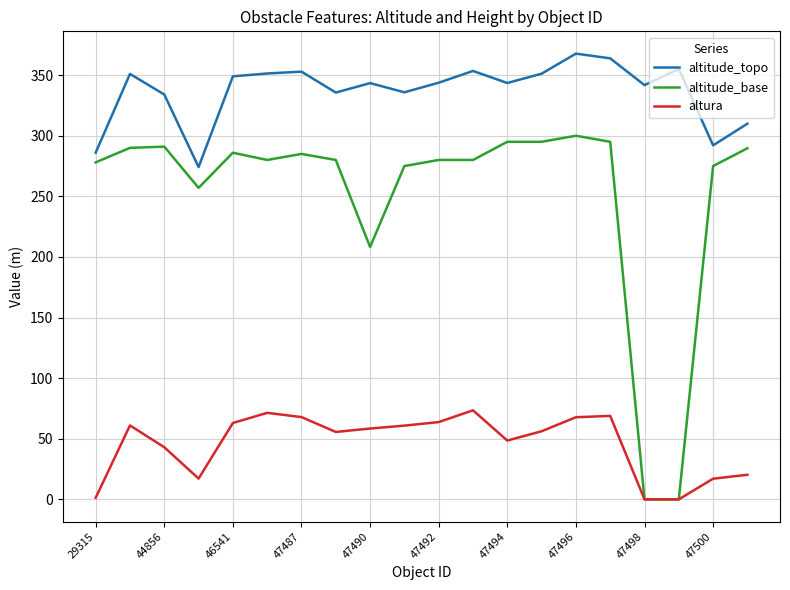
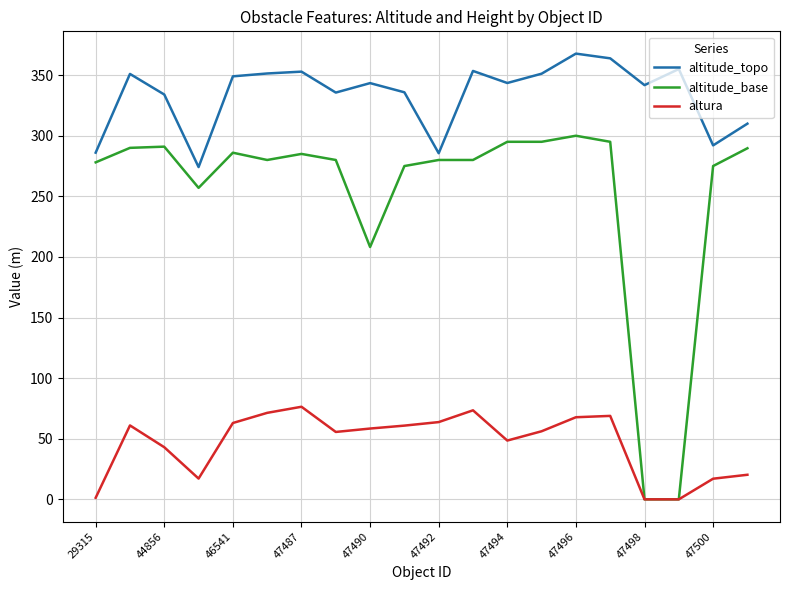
altura, 47487: 68 -> 76
altitude_topo, 47492: 344 -> 286
